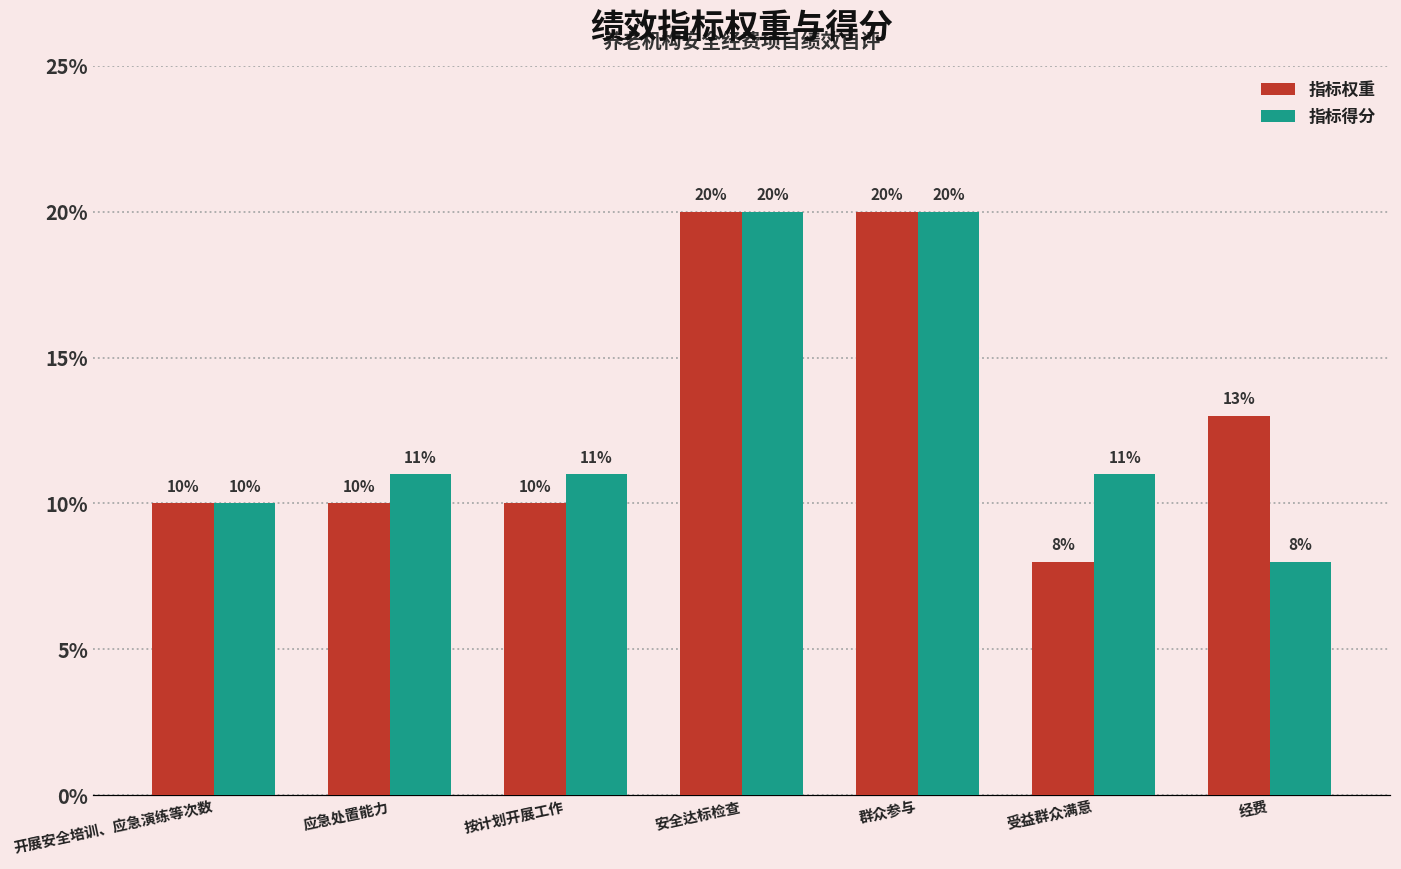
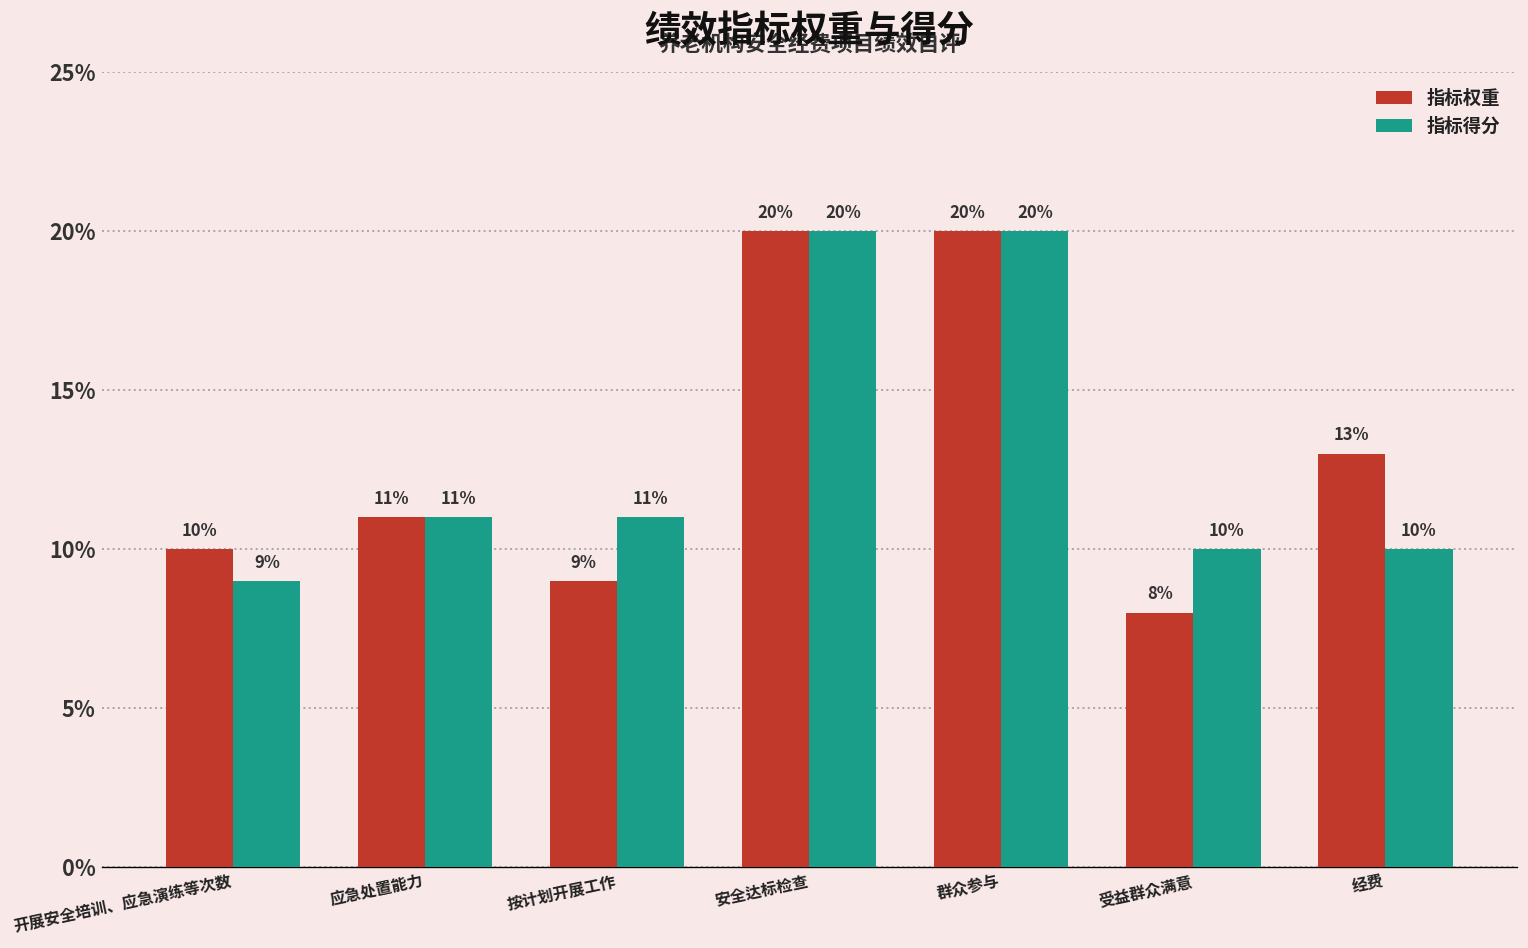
指标得分, 开展安全培训、应急演练等次数: 10% -> 9%
指标权重, 应急处置能力: 10% -> 11%
指标权重, 按计划开展工作: 10% -> 9%
指标得分, 受益群众满意: 11% -> 10%
指标得分, 经费: 8% -> 10%
